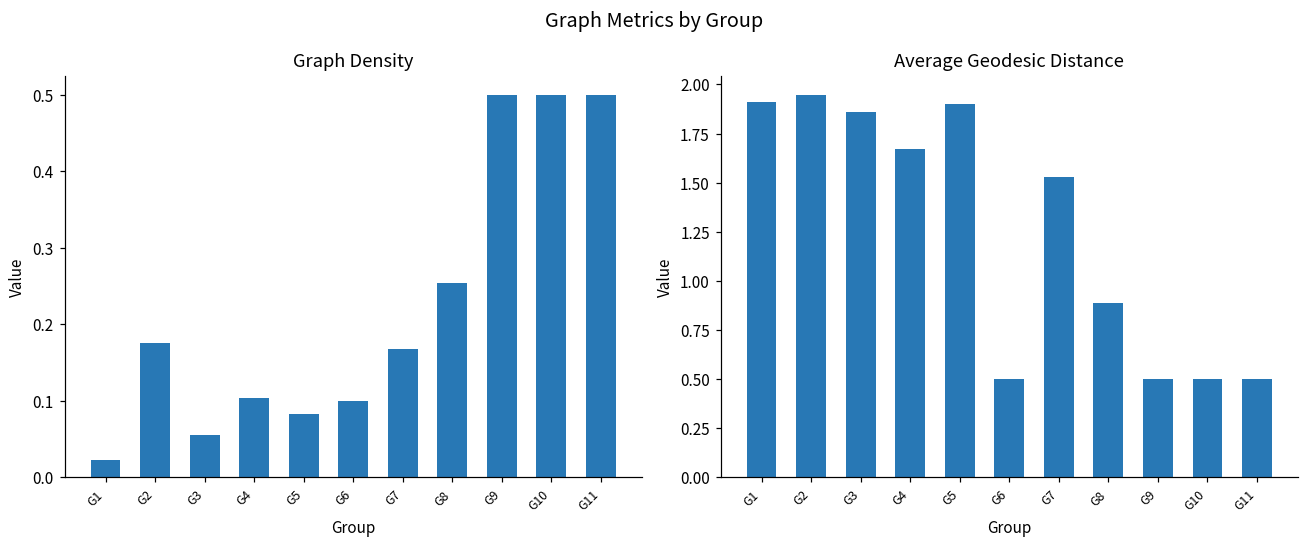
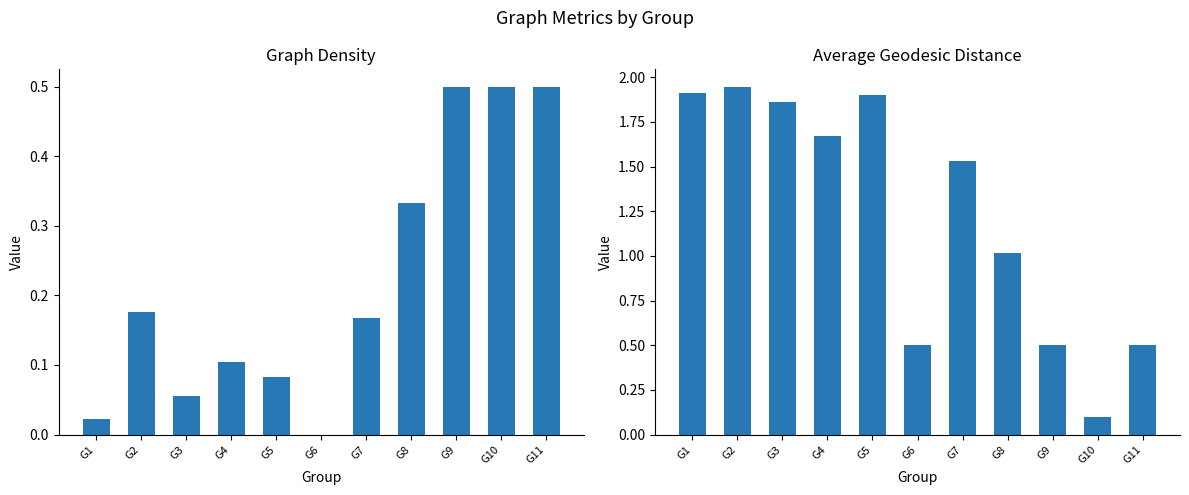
Graph Density, G6: 0.1 -> 0.0
Graph Density, G8: 0.25 -> 0.33
Average Geodesic Distance, G8: 0.89 -> 1.01
Average Geodesic Distance, G10: 0.5 -> 0.1
